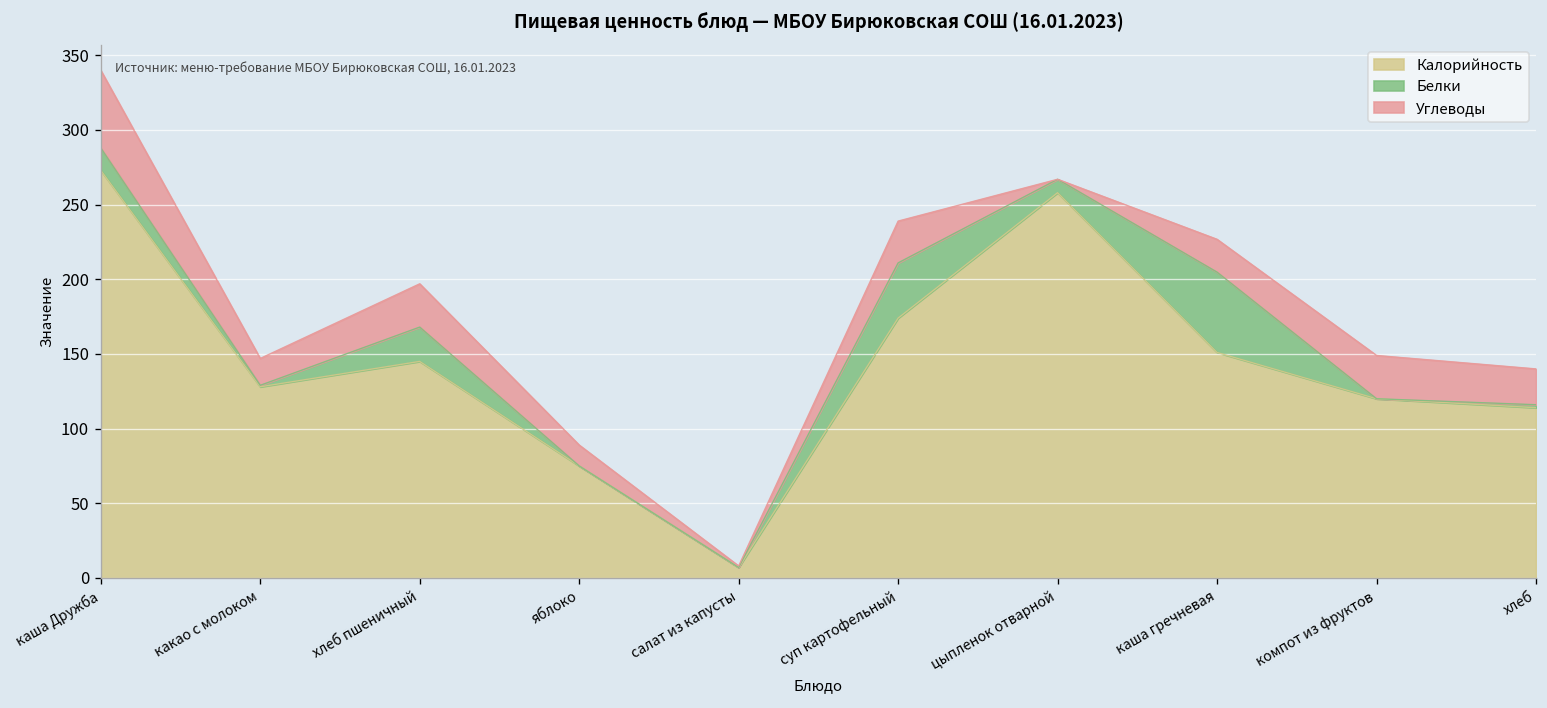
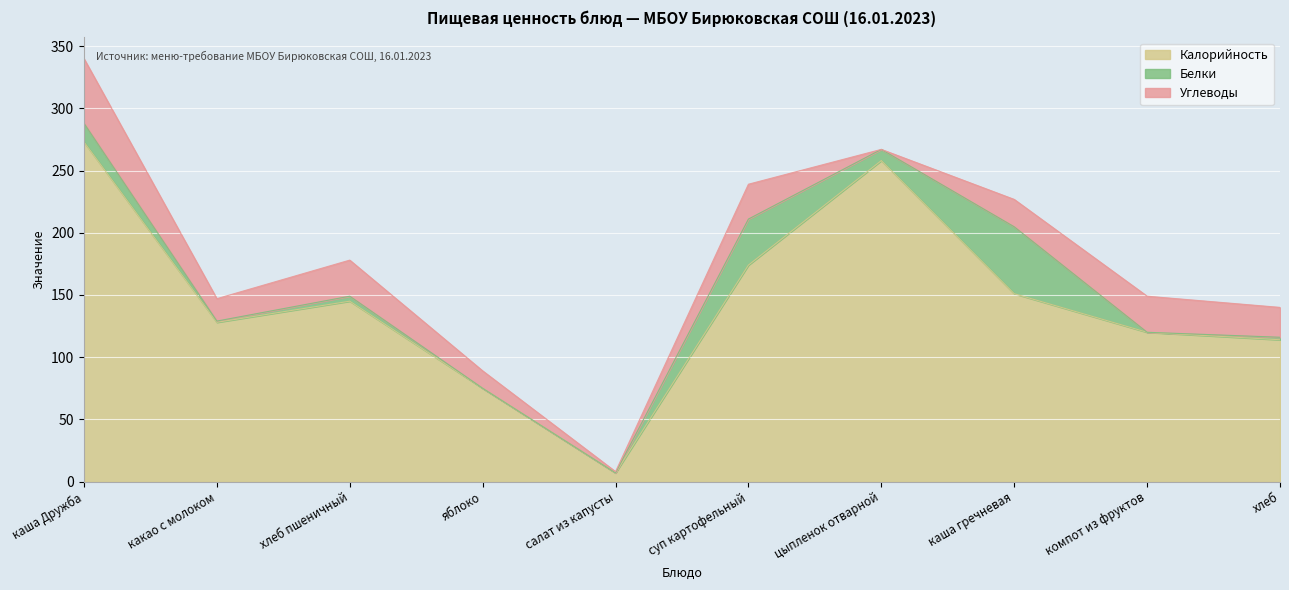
Белки, хлеб пшеничный: 23 -> 4
